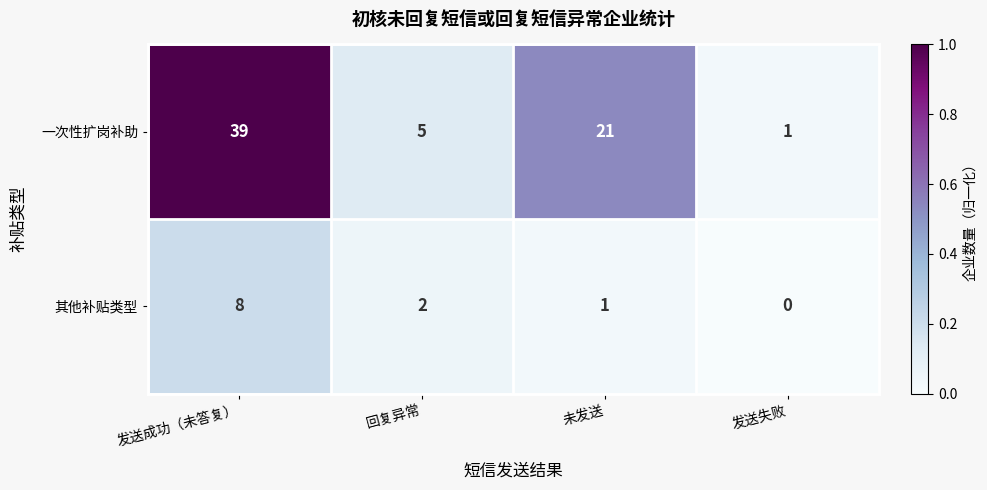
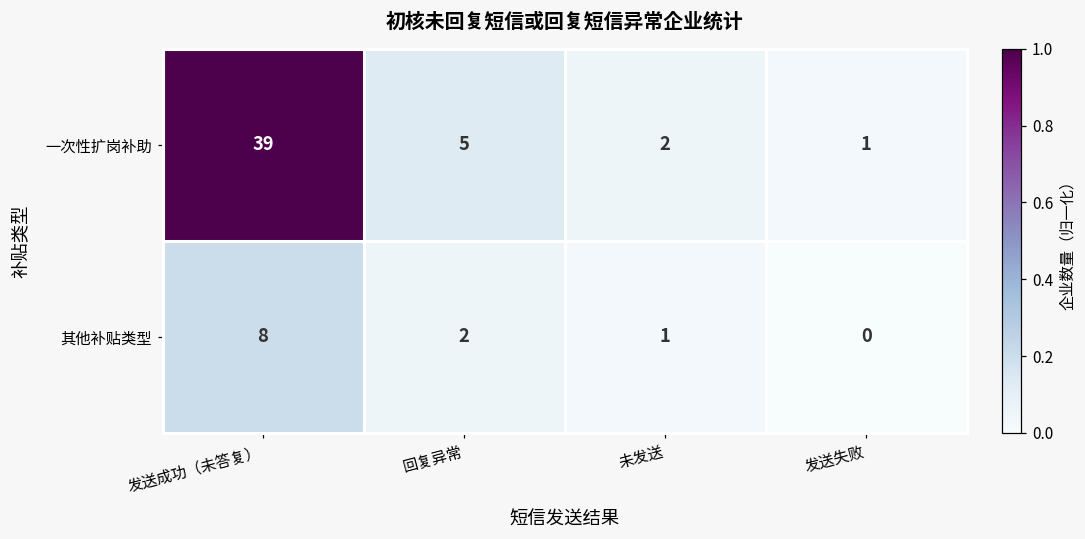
一次性扩岗补助, 未发送: 21 -> 2
